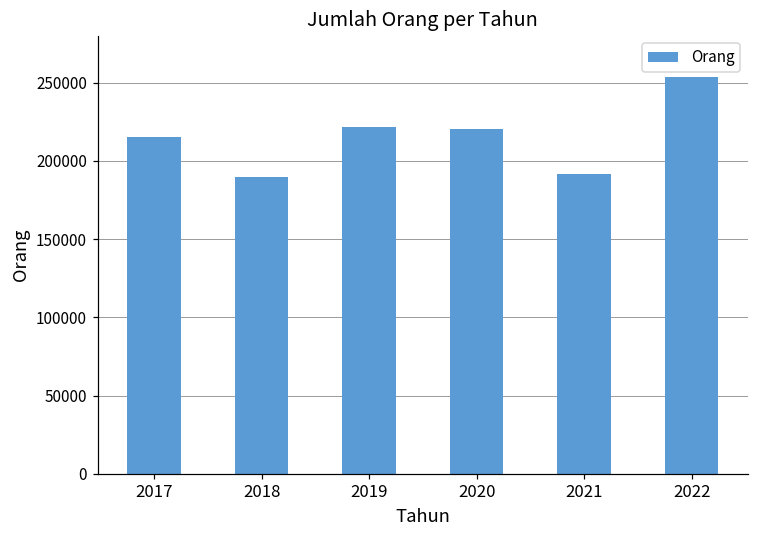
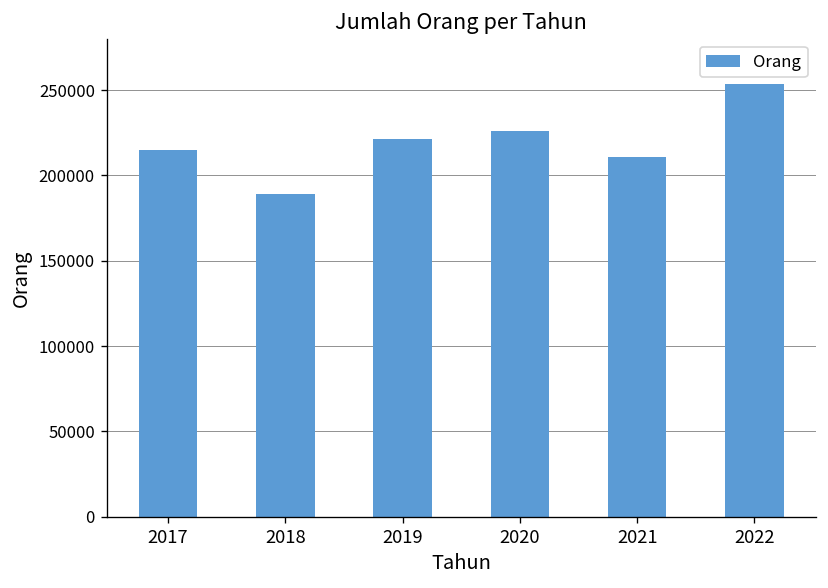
2020: 220000 -> 226000
2021: 192000 -> 210000
